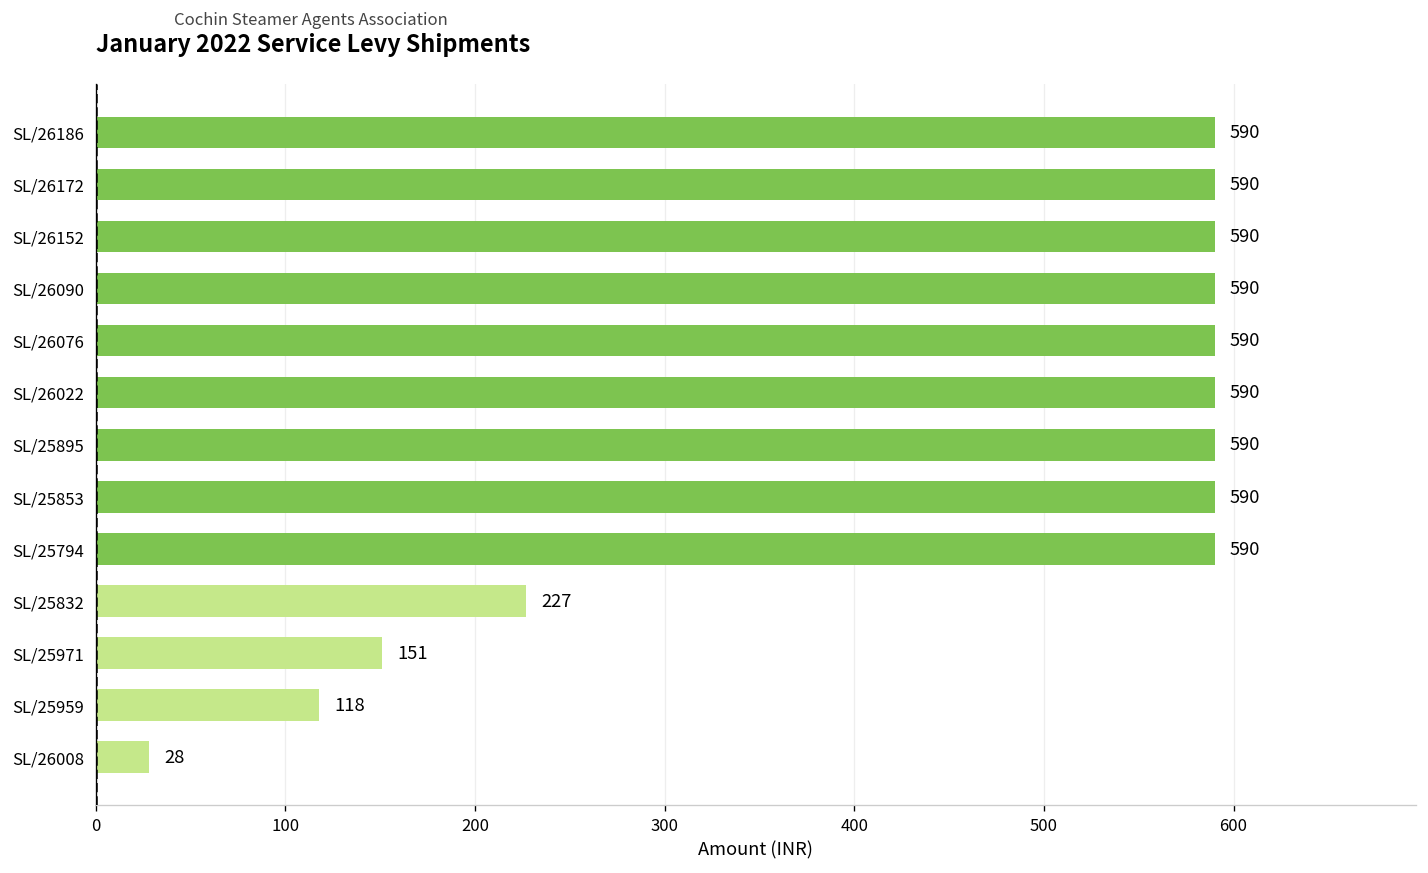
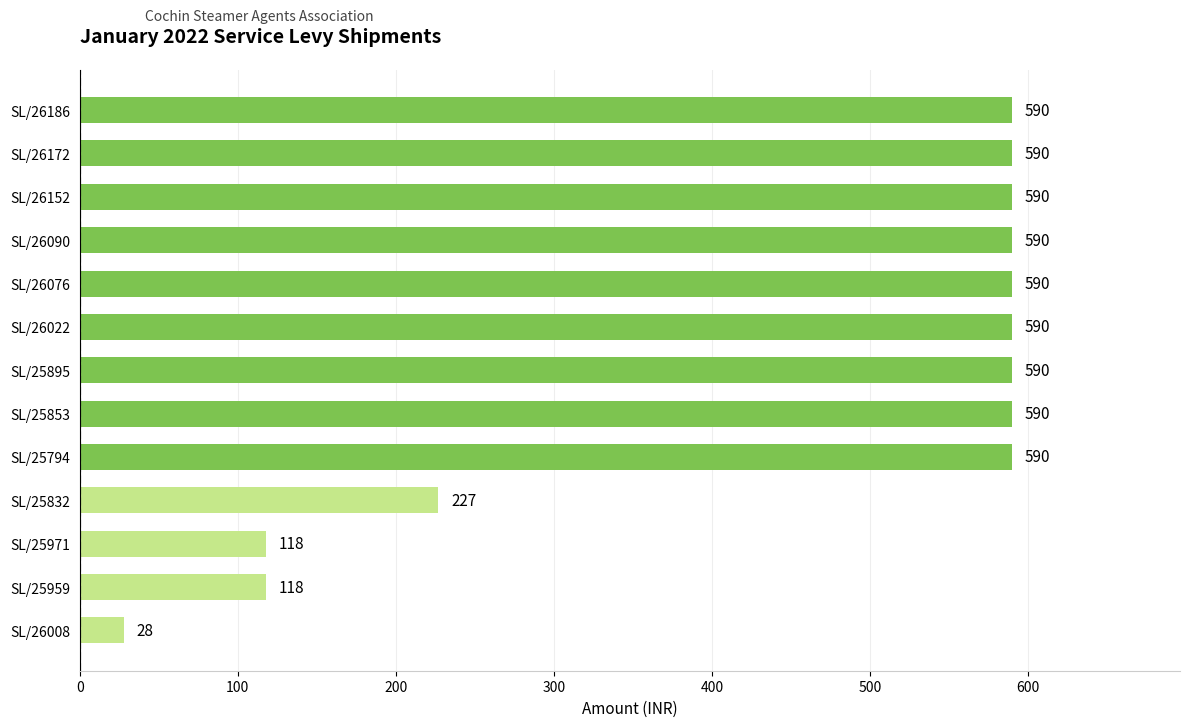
SL/25971: 151 -> 118
